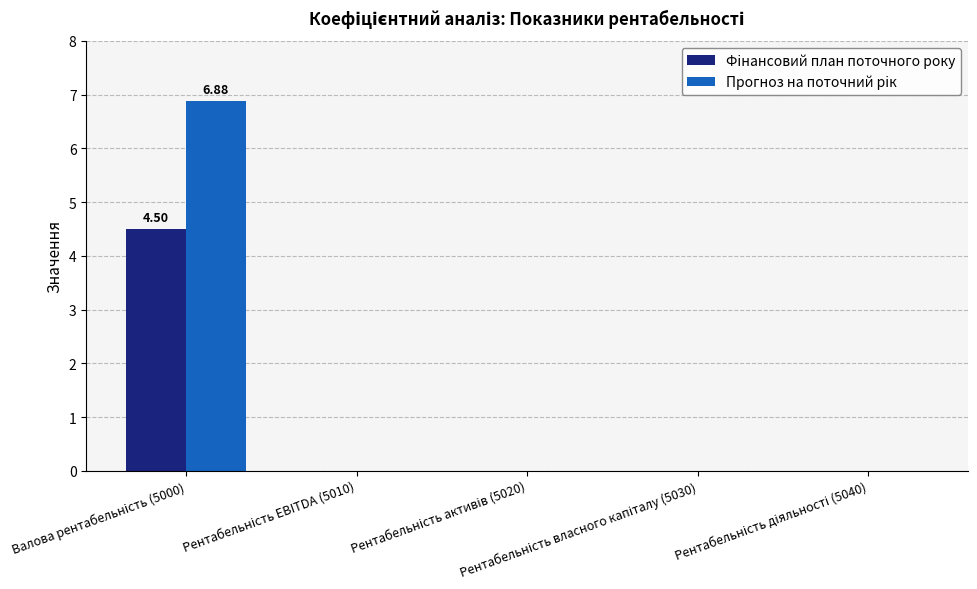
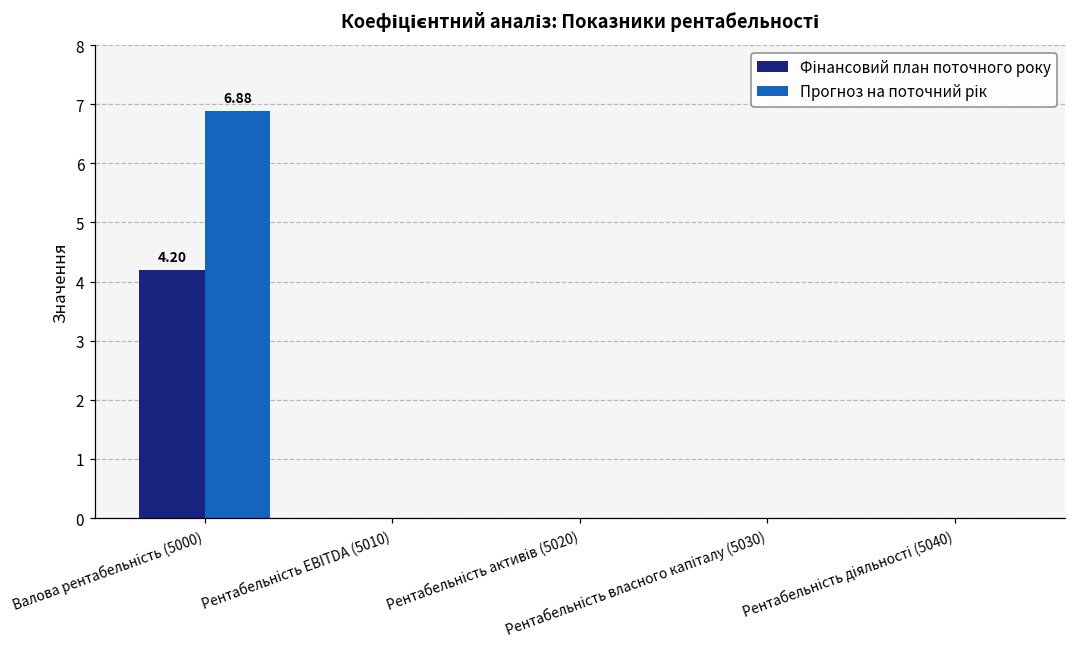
Фінансовий план поточного року, Валова рентабельність (5000): 4.50 -> 4.20
